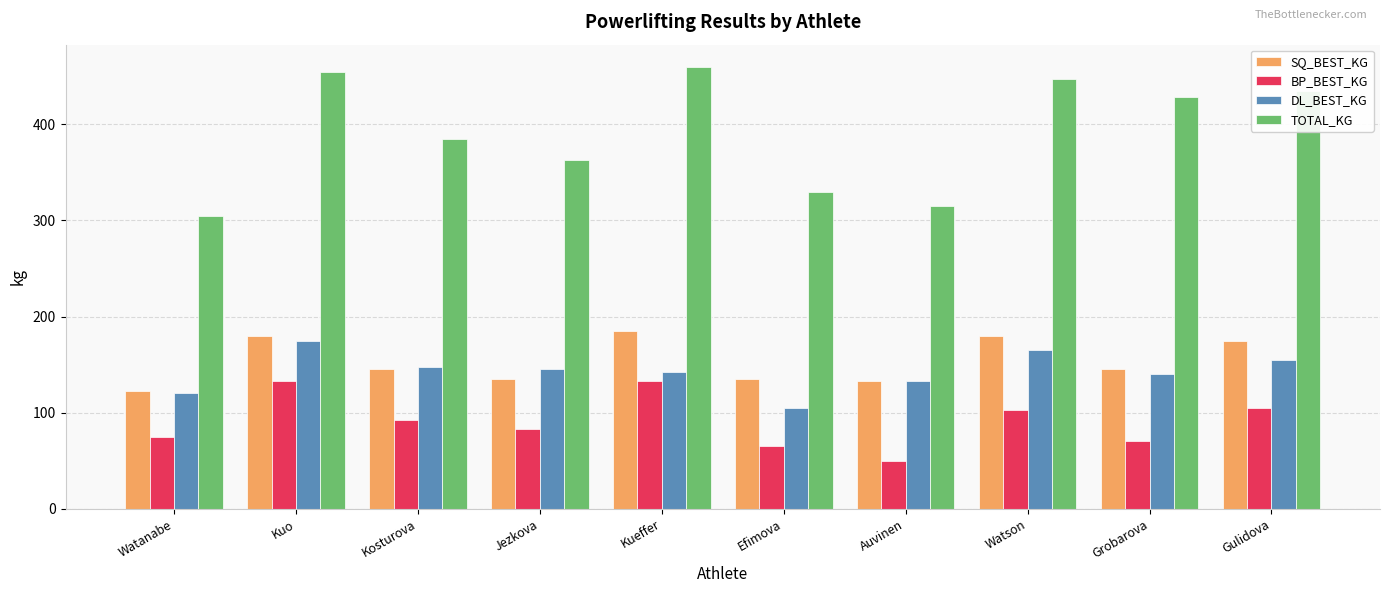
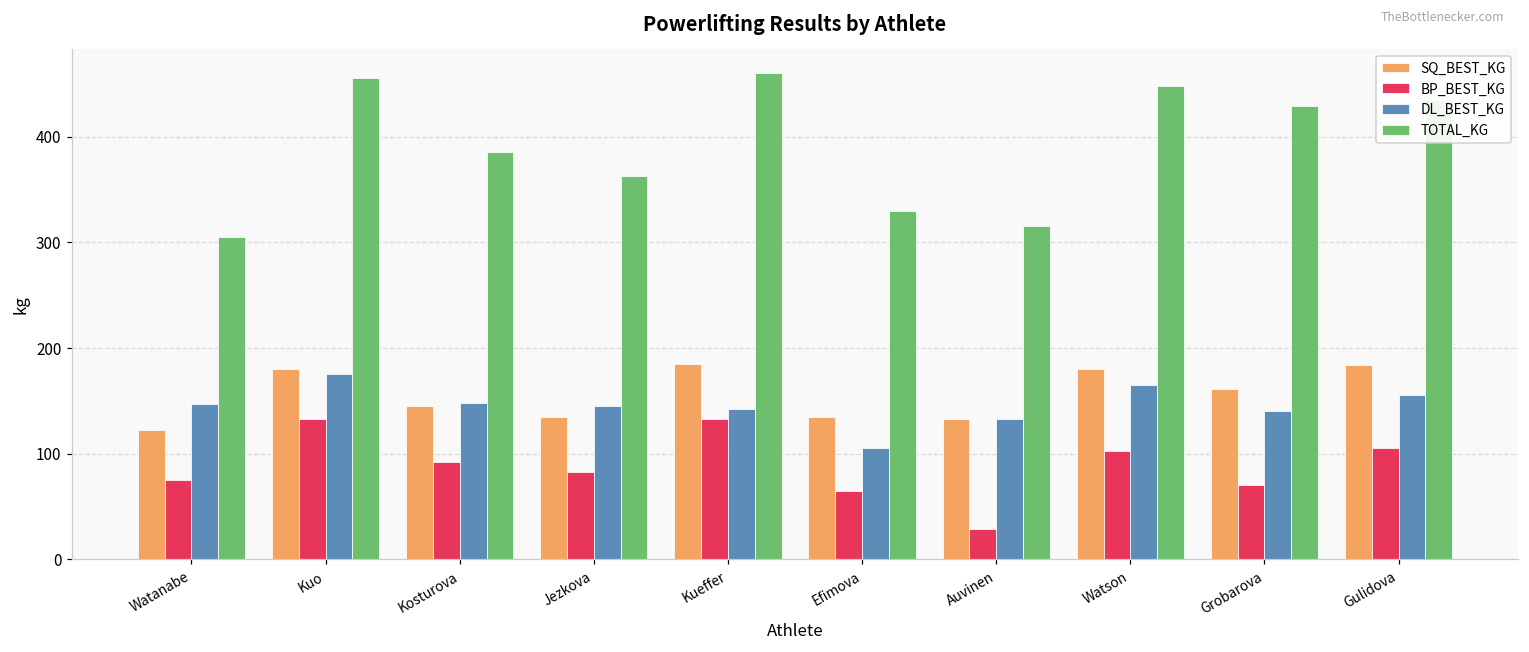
DL_BEST_KG, Watanabe: 120 -> 150
BP_BEST_KG, Auvinen: 50 -> 30
SQ_BEST_KG, Grobarova: 150 -> 160
SQ_BEST_KG, Gulidova: 175 -> 184
